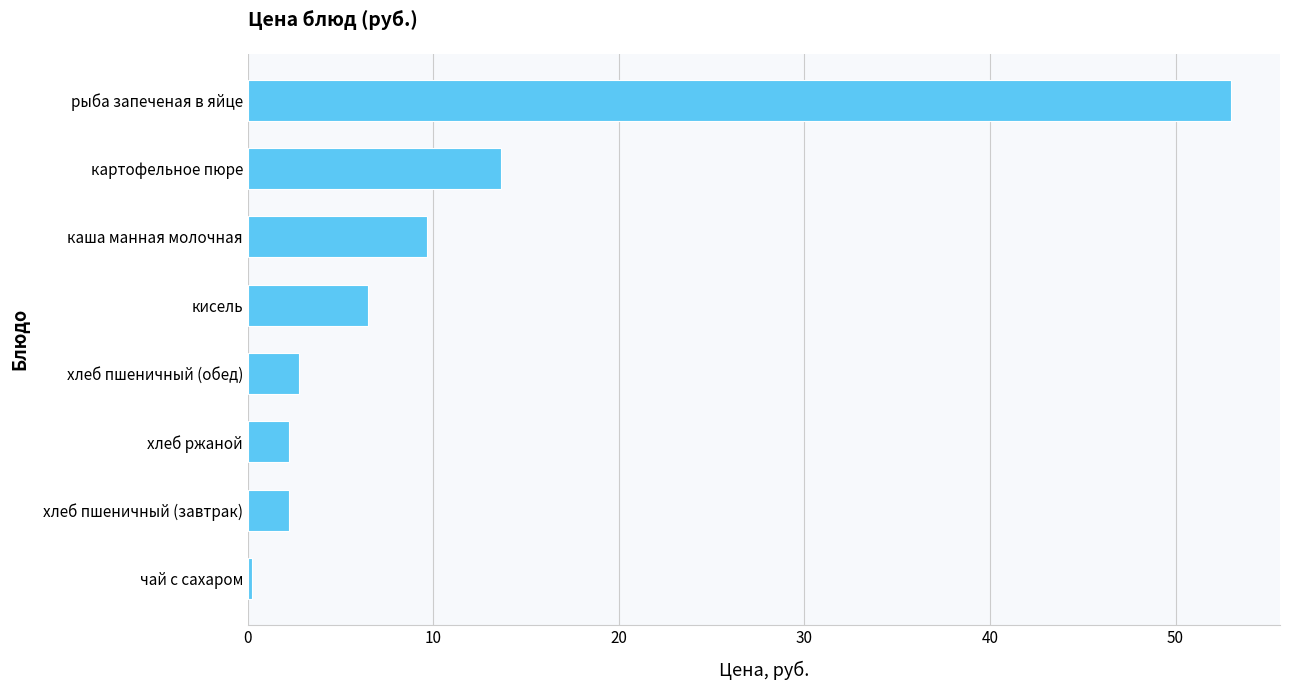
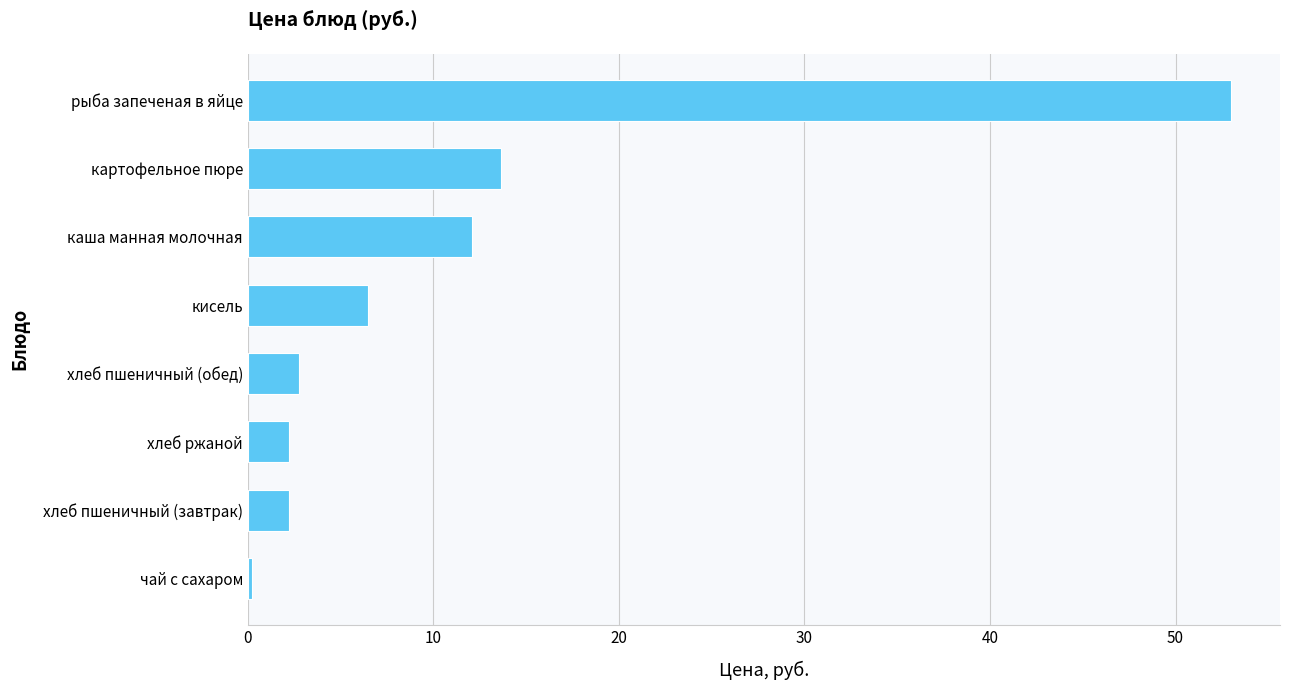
каша манная молочная: 9.7 -> 12.1
